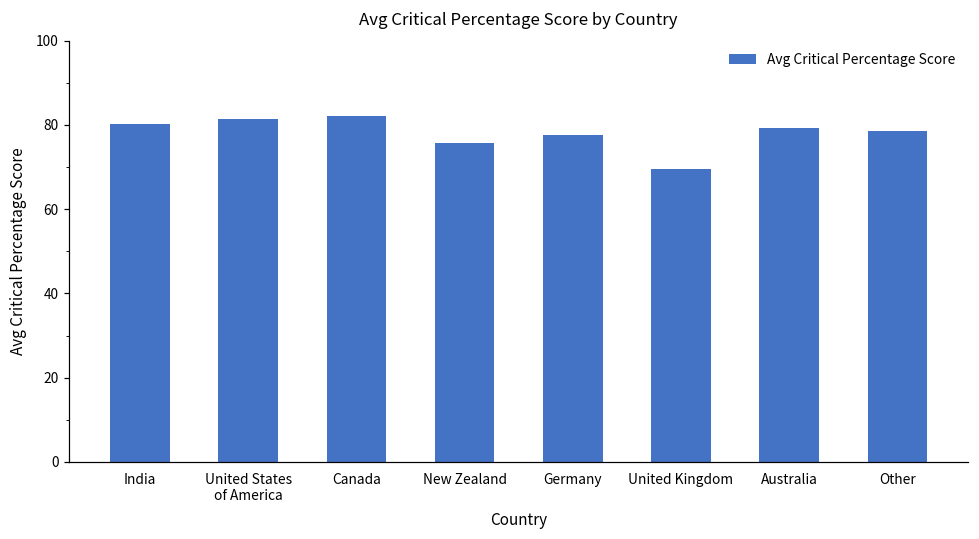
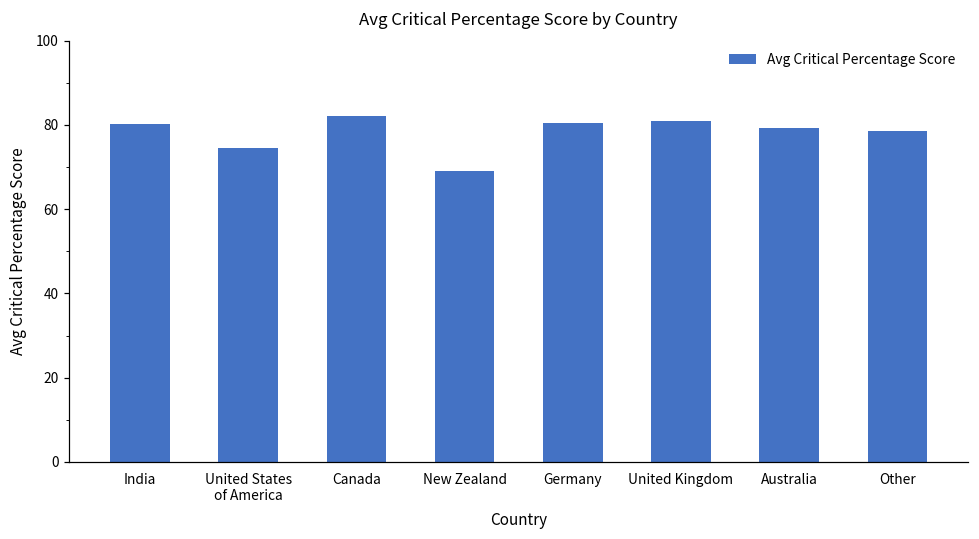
United States of America: 82 -> 75
New Zealand: 76 -> 69
Germany: 78 -> 81
United Kingdom: 70 -> 81
